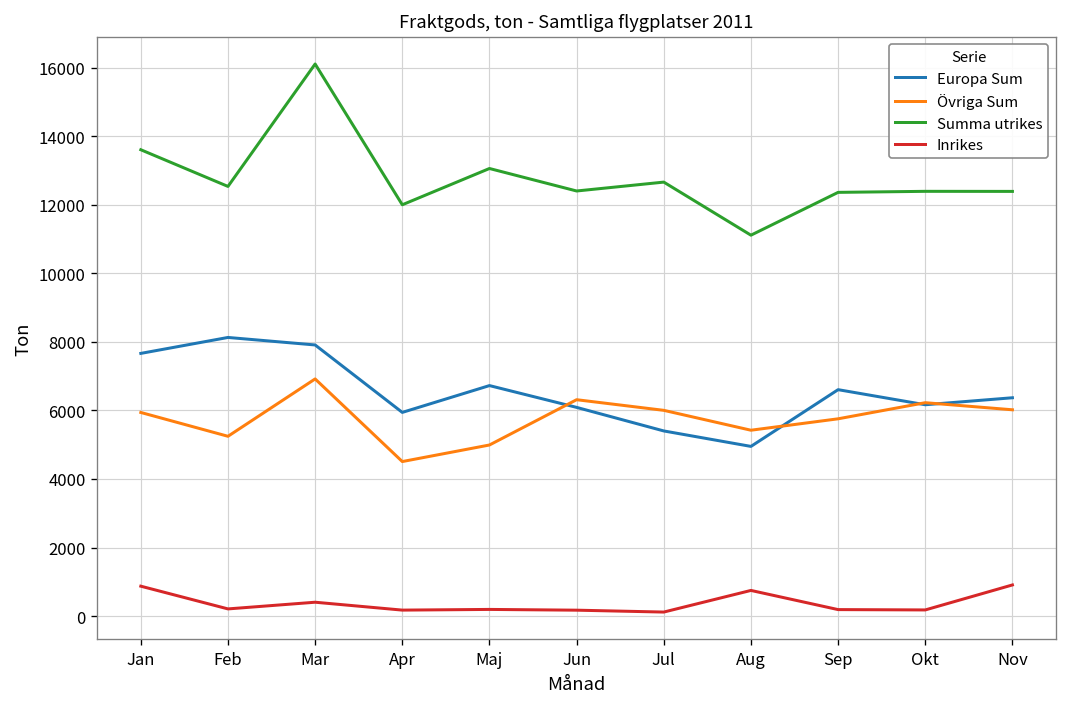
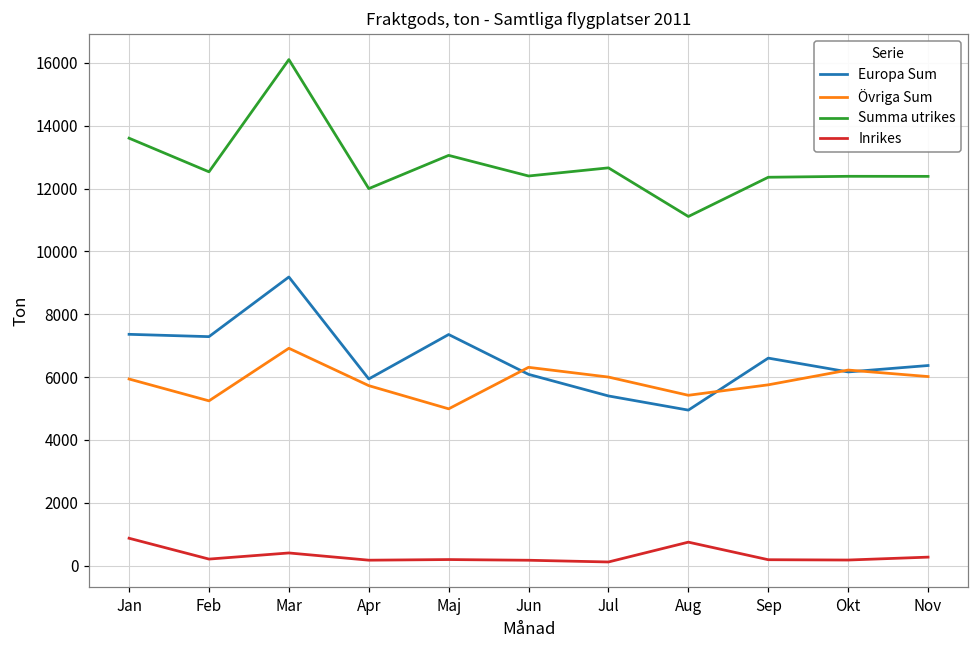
Europa Sum, Jan: 7700 -> 7400
Europa Sum, Feb: 8100 -> 7300
Europa Sum, Mar: 7900 -> 9200
Övriga Sum, Apr: 4500 -> 5700
Europa Sum, Maj: 6700 -> 7400
Inrikes, Nov: 900 -> 300
